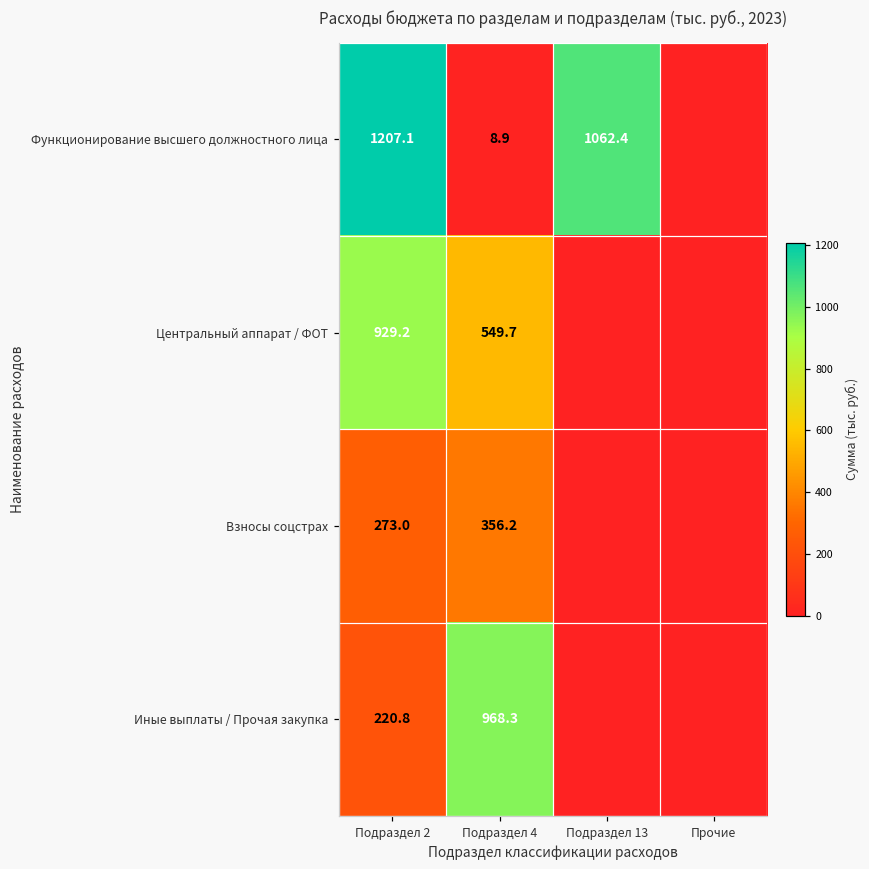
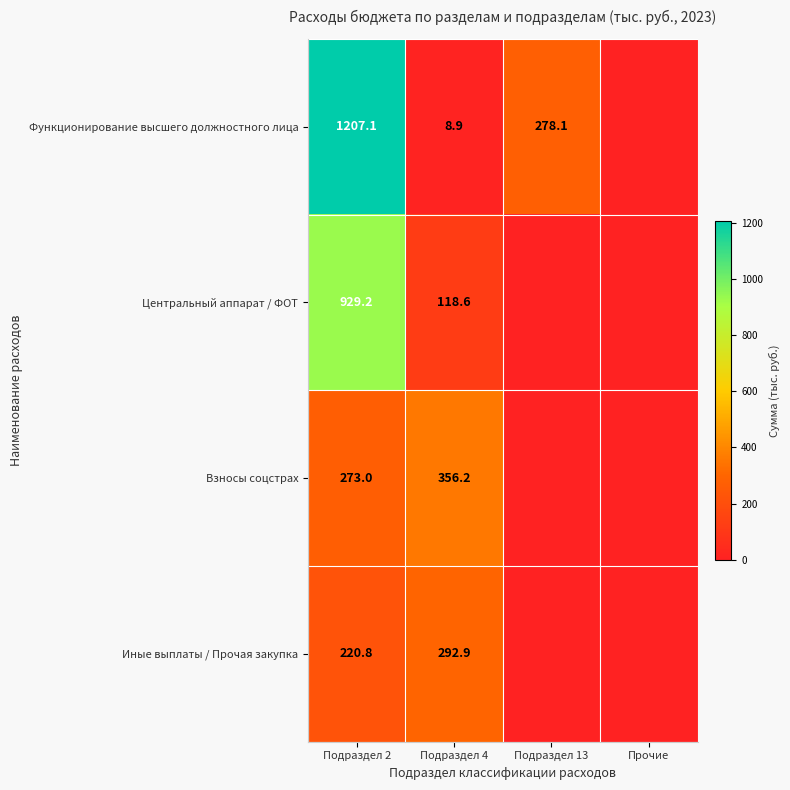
Функционирование высшего должностного лица, Подраздел 13: 1062.4 -> 278.1
Центральный аппарат / ФОТ, Подраздел 4: 549.7 -> 118.6
Иные выплаты / Прочая закупка, Подраздел 4: 968.3 -> 292.9
